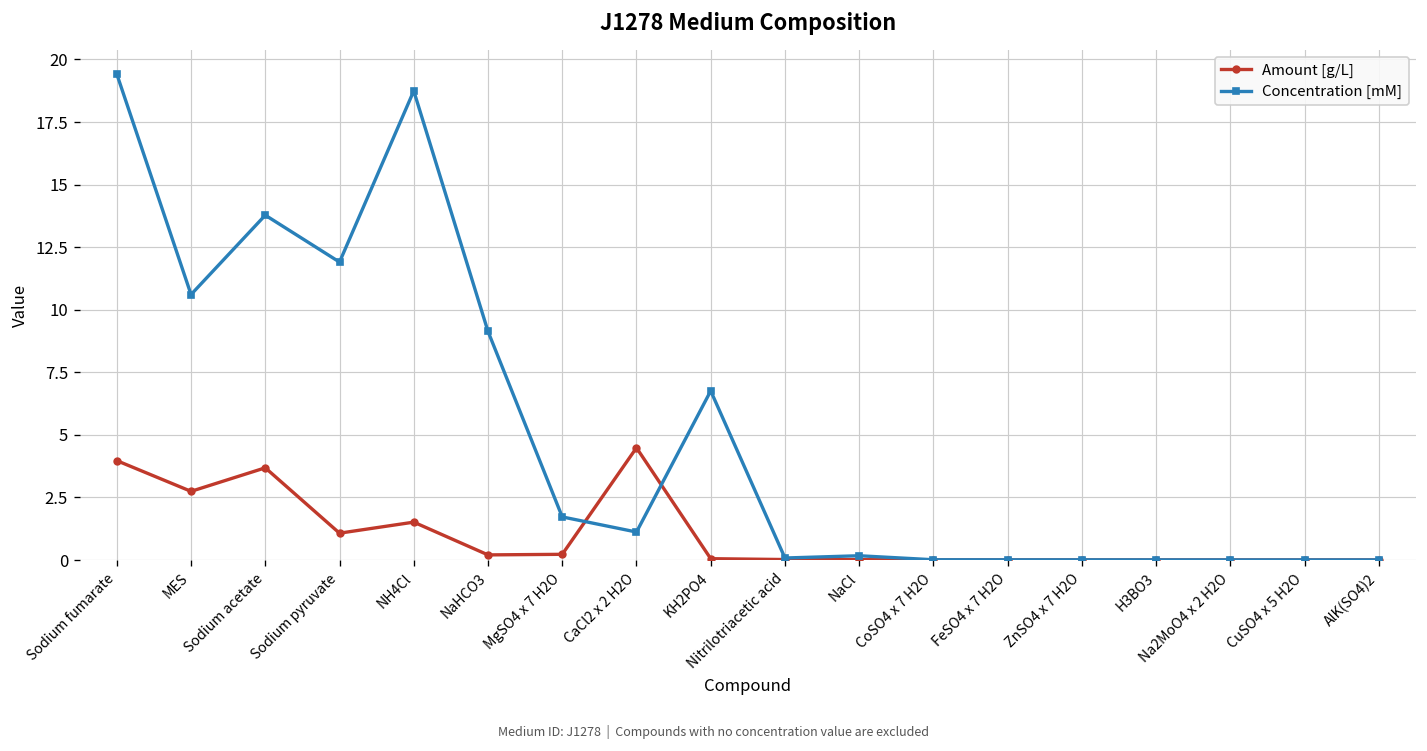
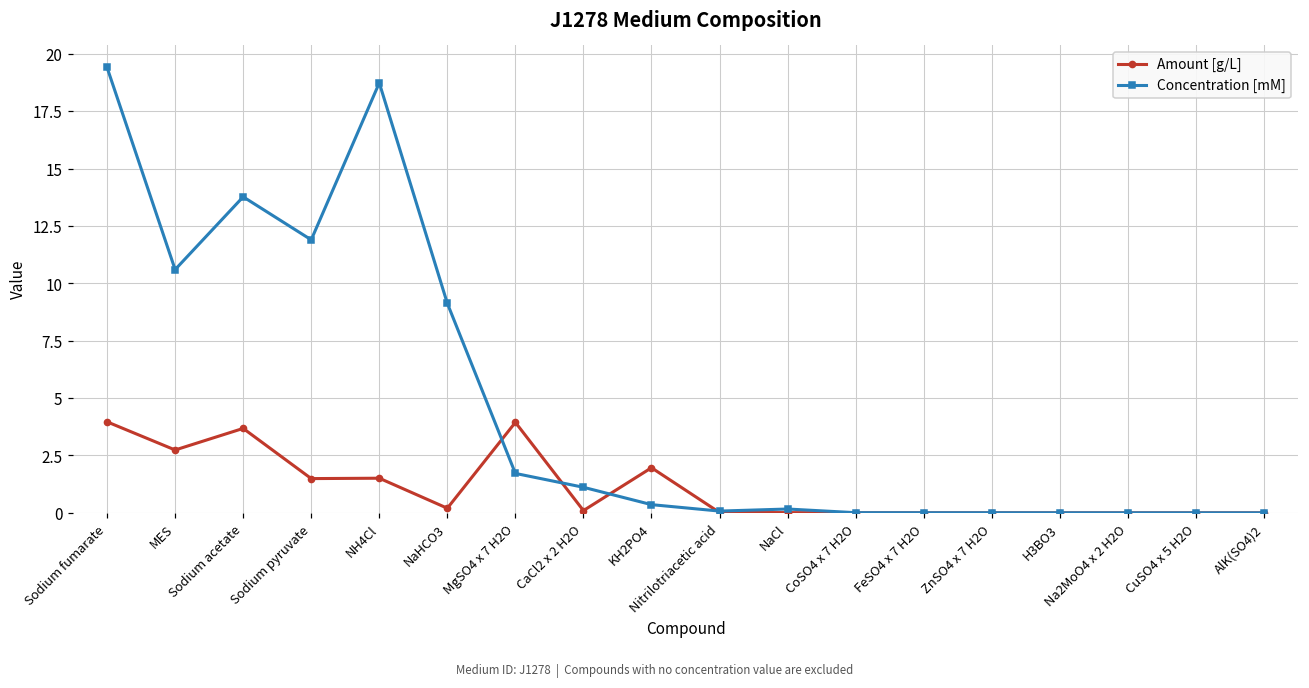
Amount [g/L], Sodium pyruvate: 1.1 -> 1.5
Amount [g/L], MgSO4 x 7 H2O: 0.2 -> 3.9
Amount [g/L], CaCl2 x 2 H2O: 4.5 -> 0.1
Amount [g/L], KH2PO4: 0.0 -> 2.0
Concentration [mM], KH2PO4: 6.8 -> 0.4
